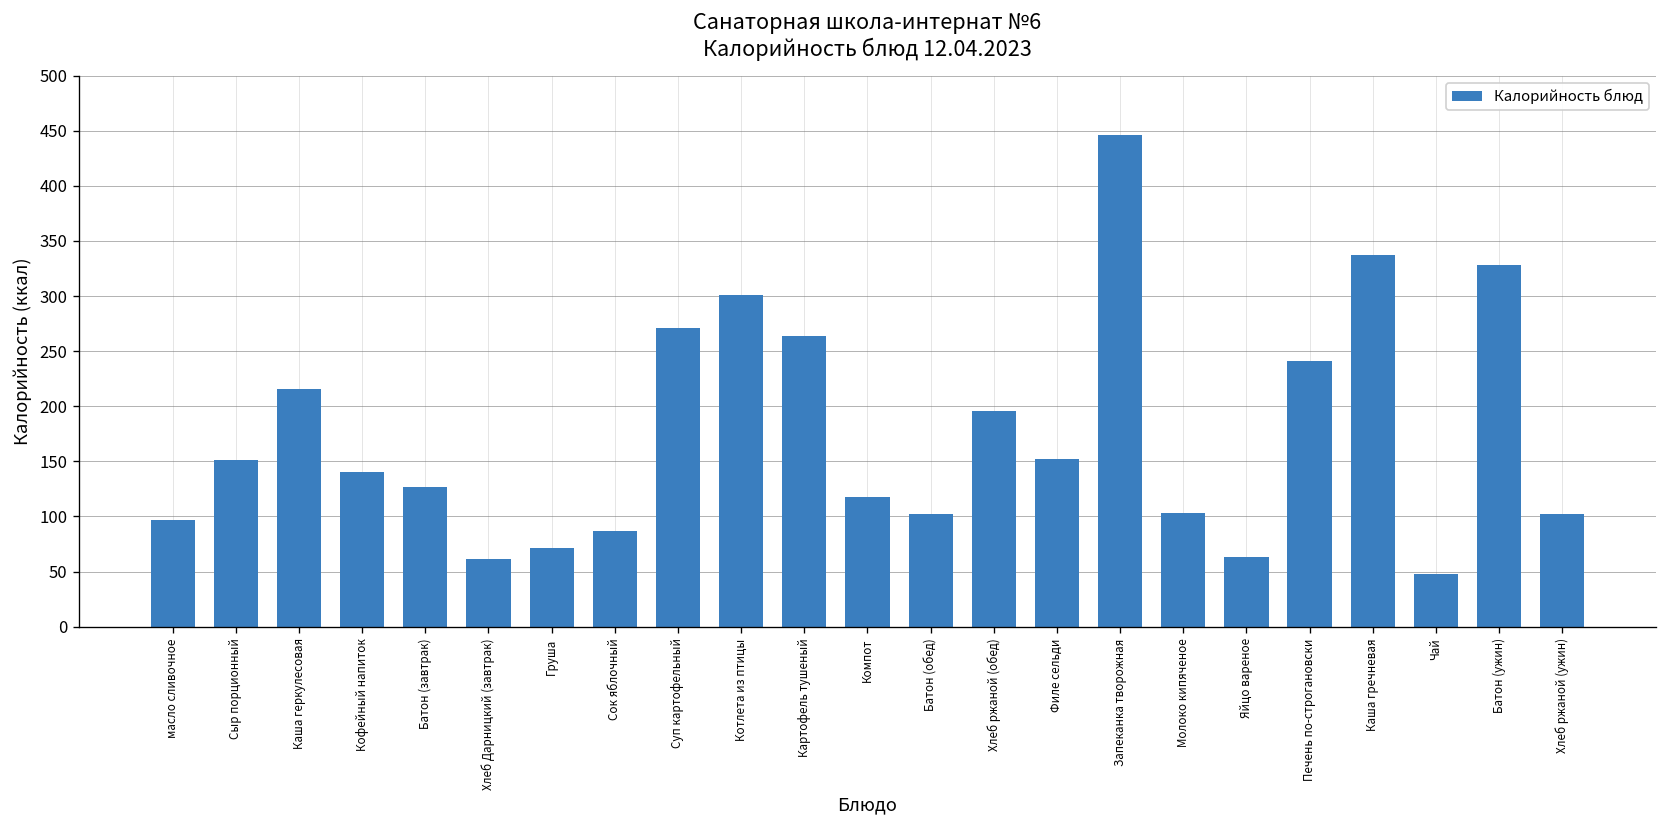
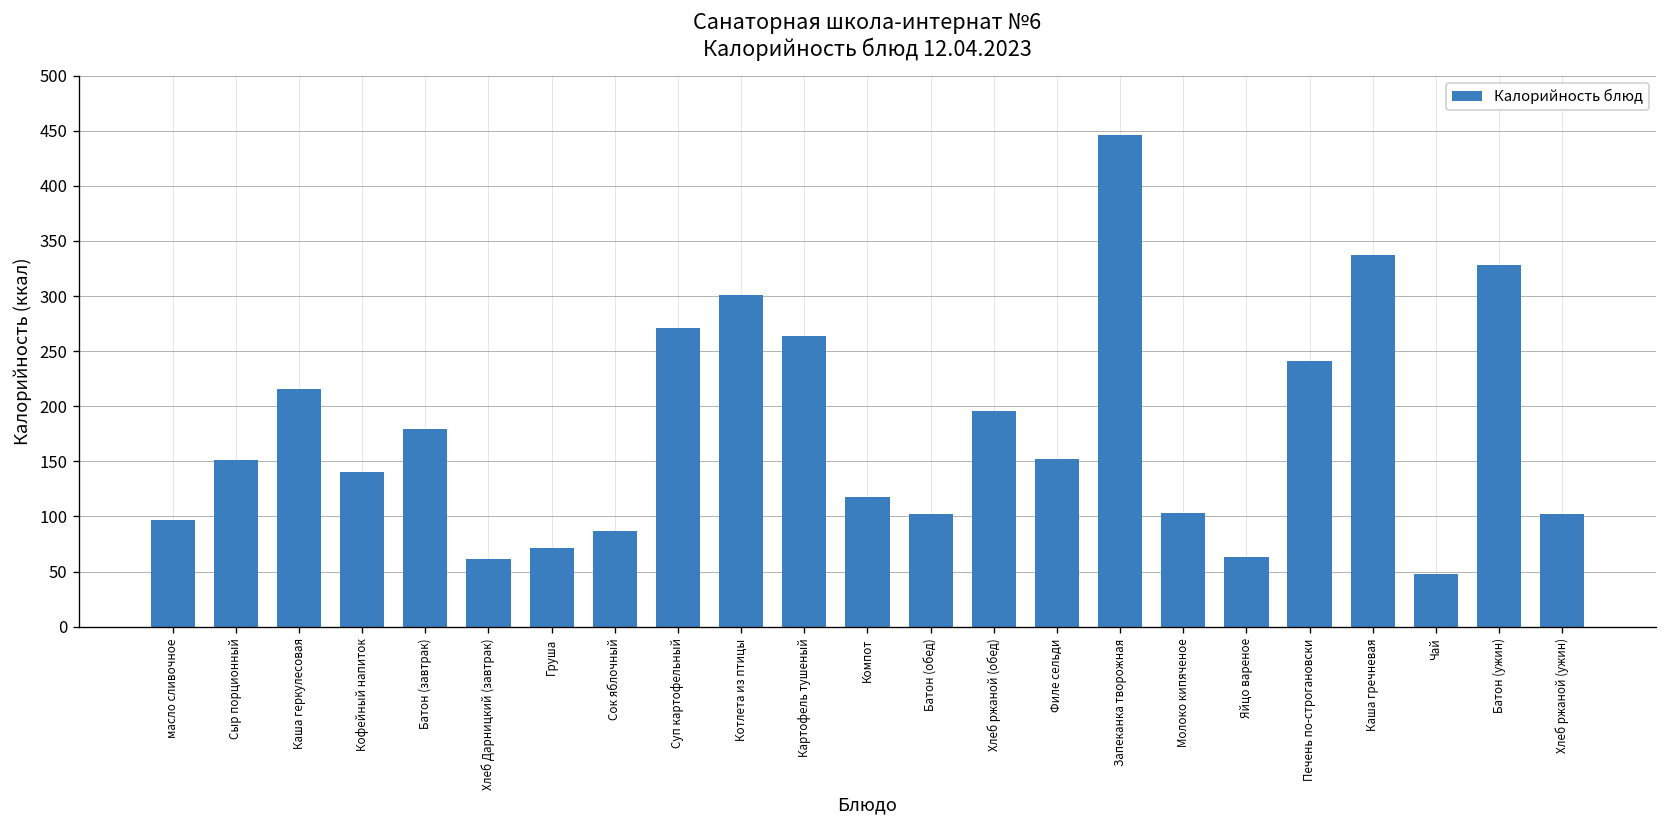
Батон (завтрак): 130 -> 180
